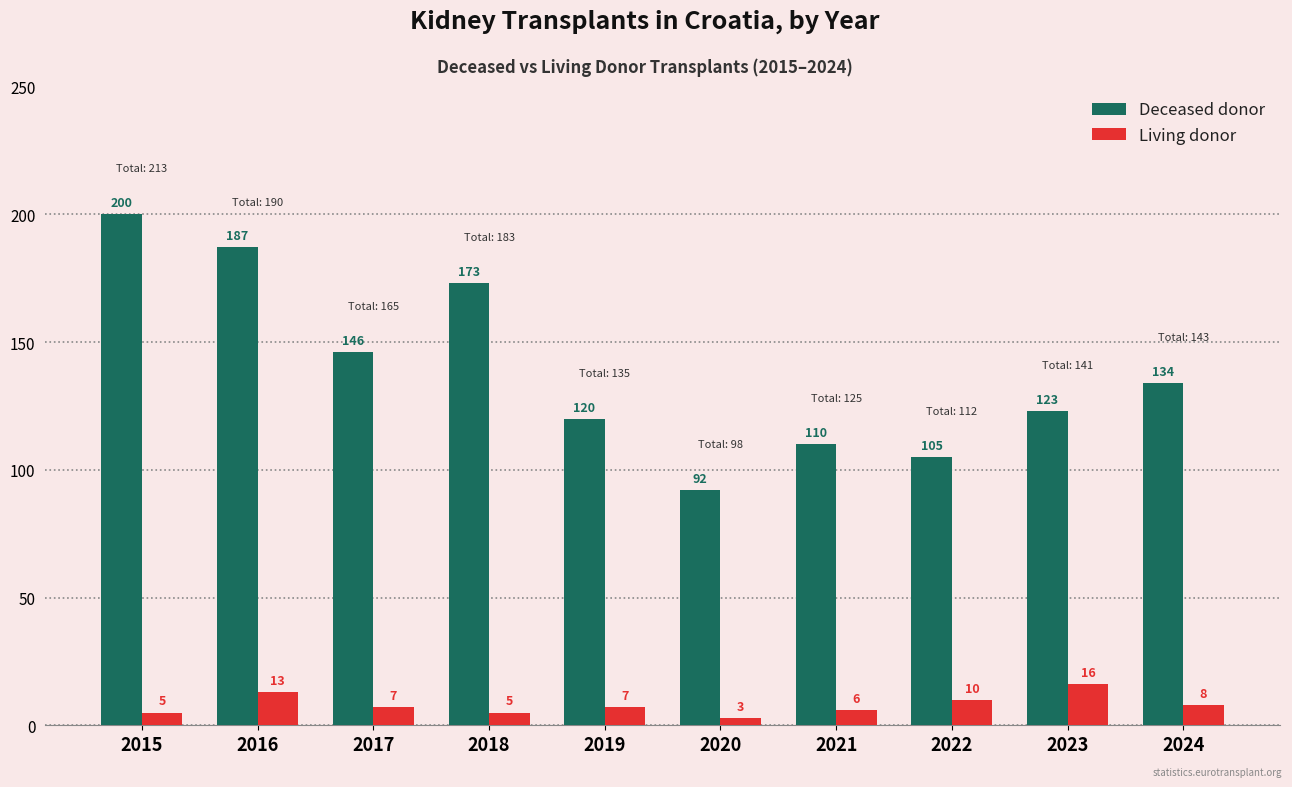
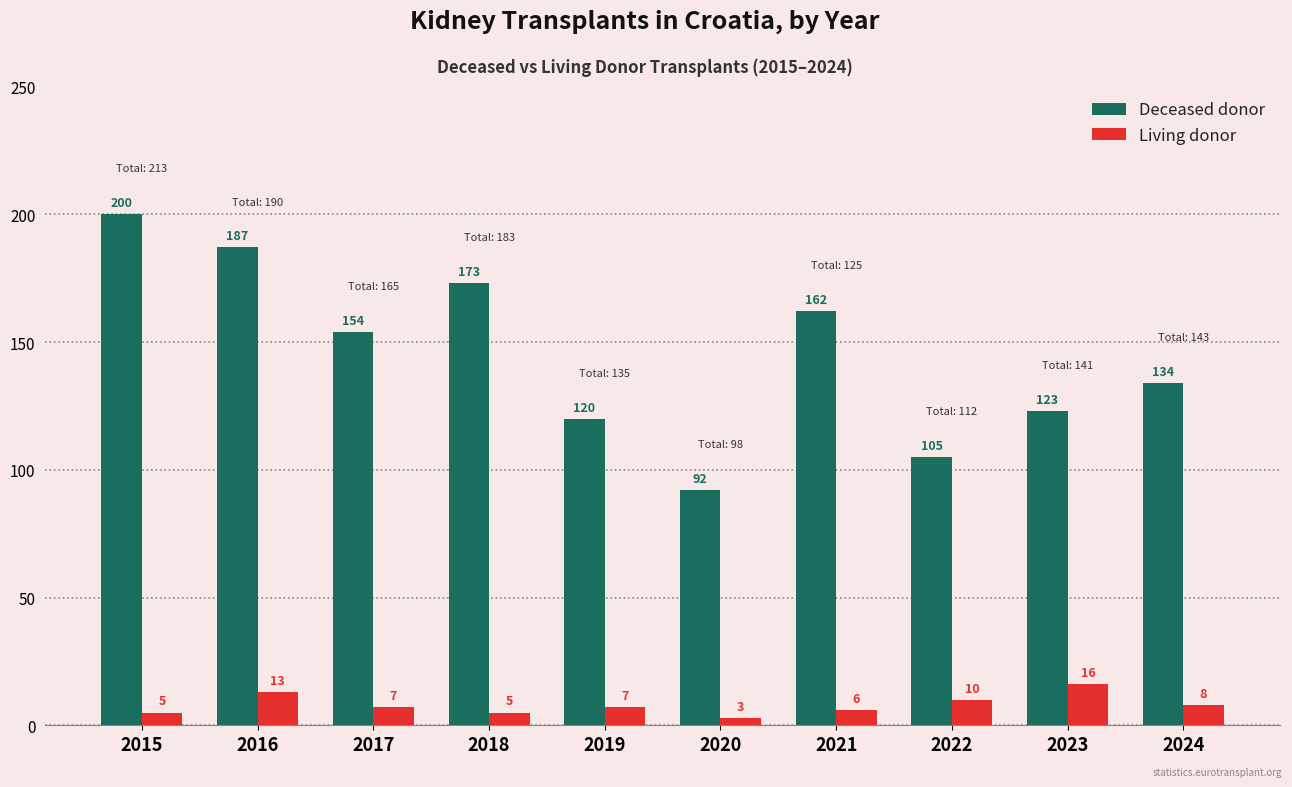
Deceased donor, 2017: 146 -> 154
Deceased donor, 2021: 110 -> 162
